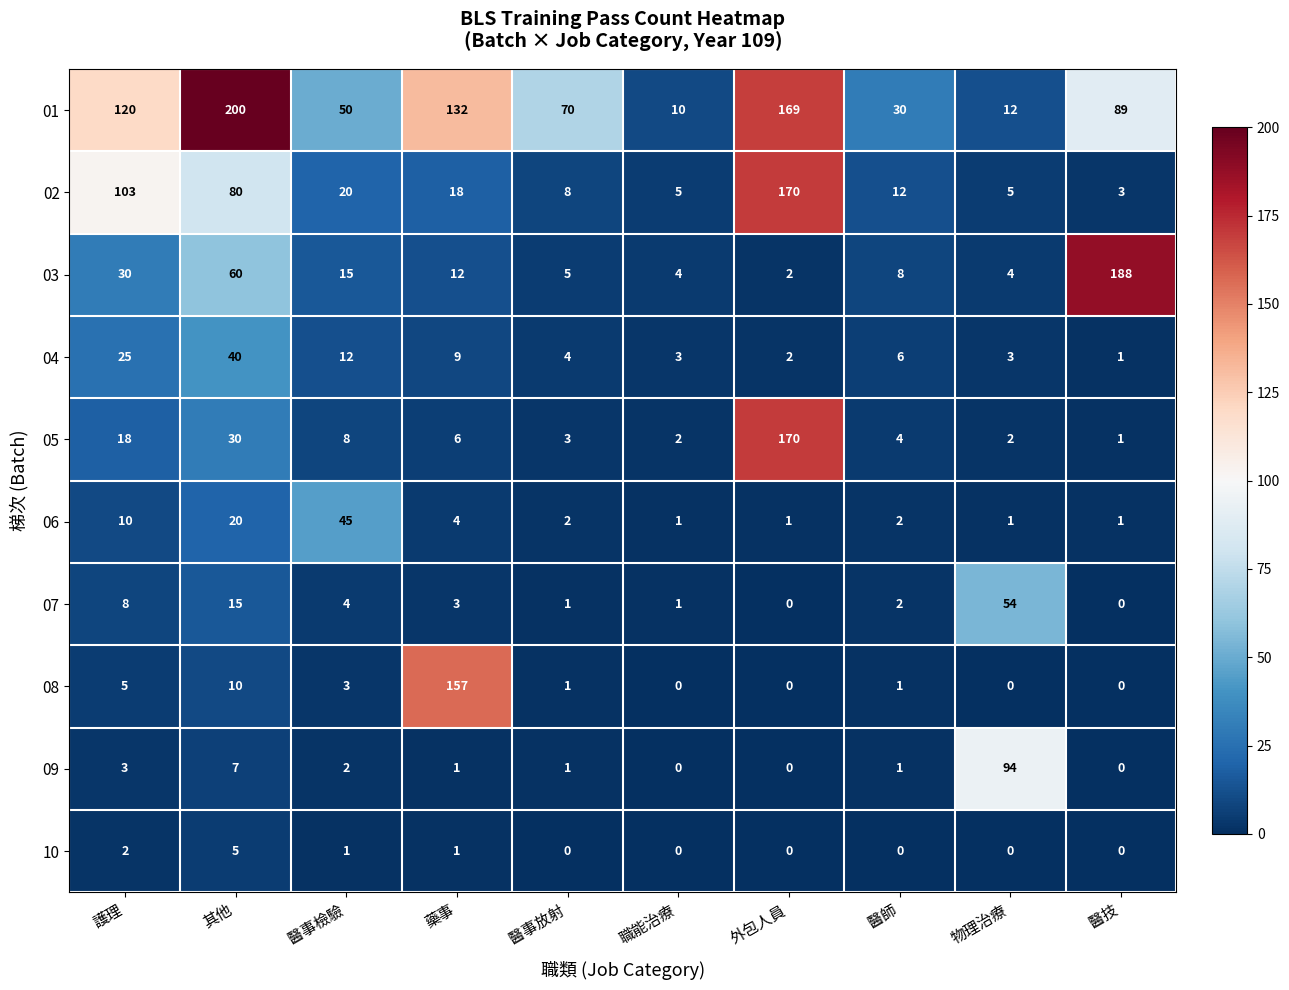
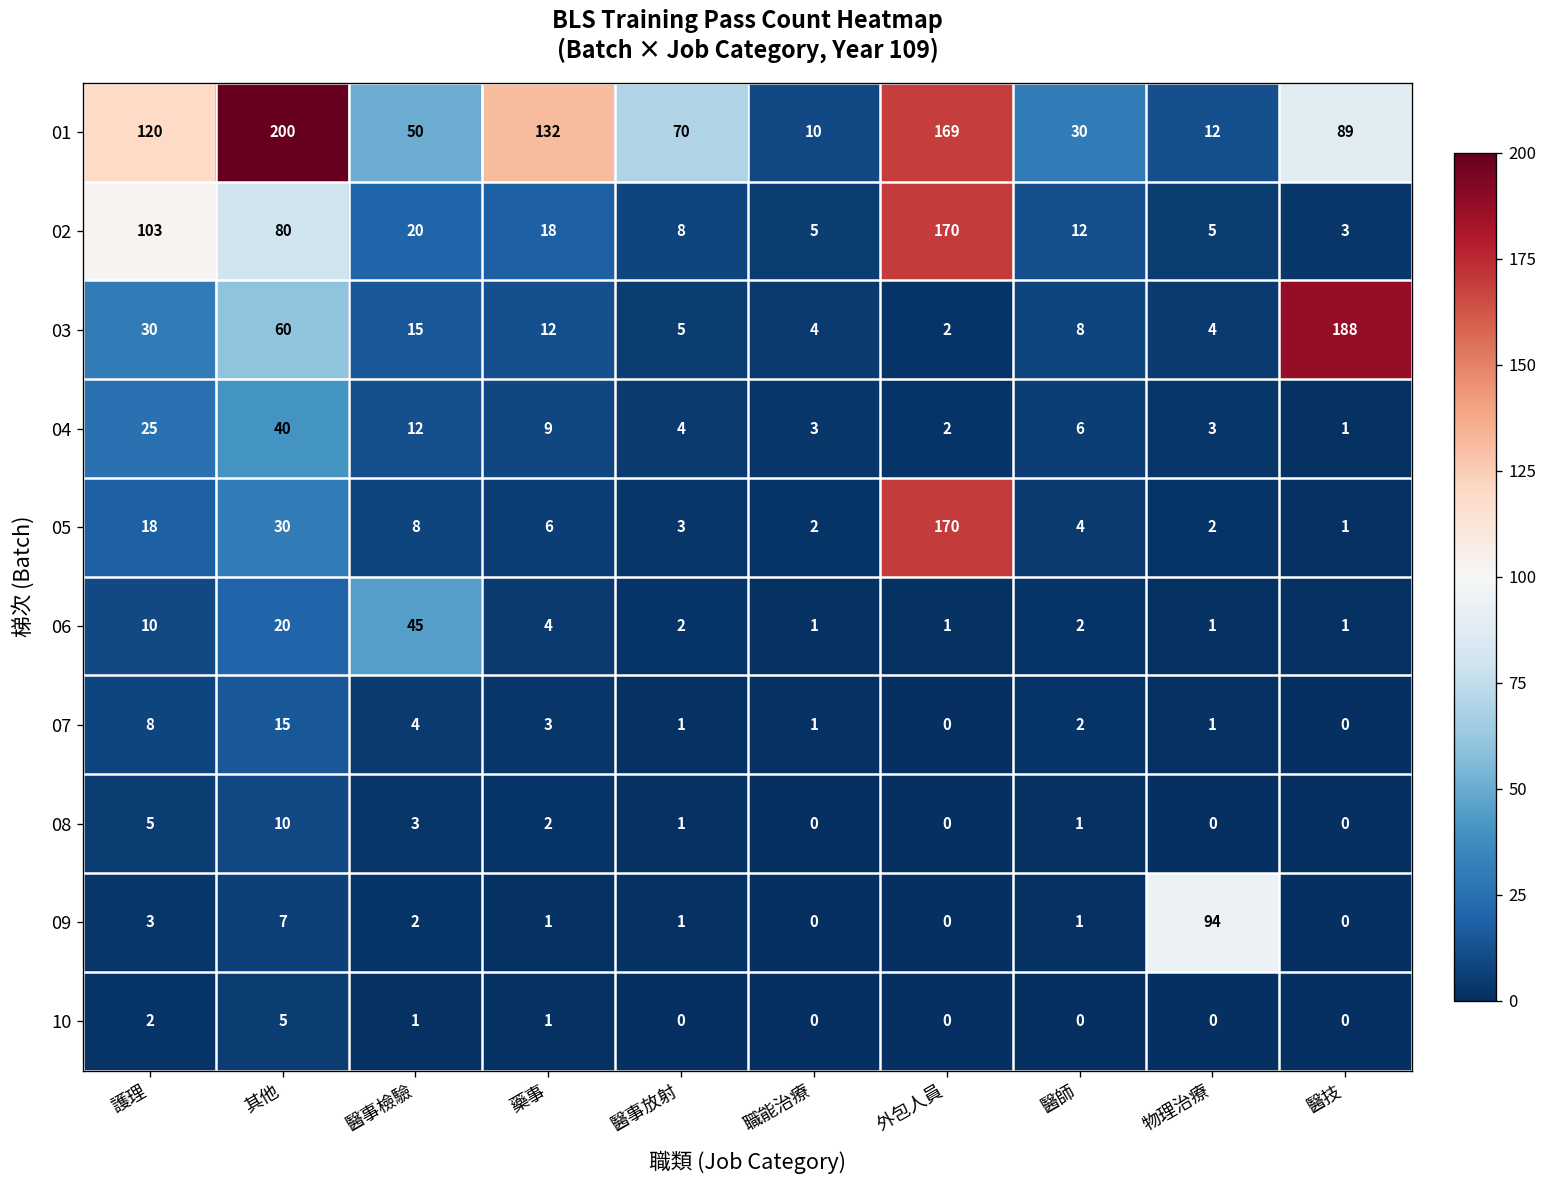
07, 物理治療: 54 -> 1
08, 藥事: 157 -> 2
